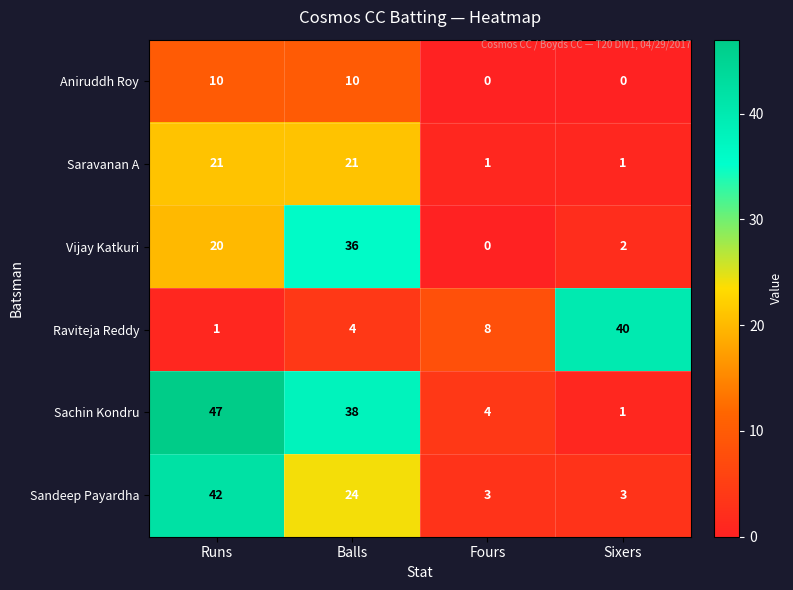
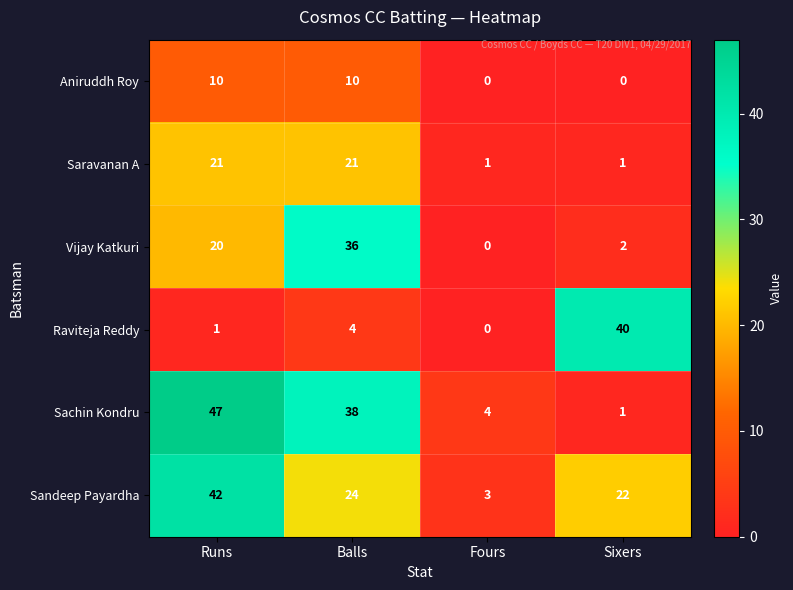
Raviteja Reddy, Fours: 8 -> 0
Sandeep Payardha, Sixers: 3 -> 22
